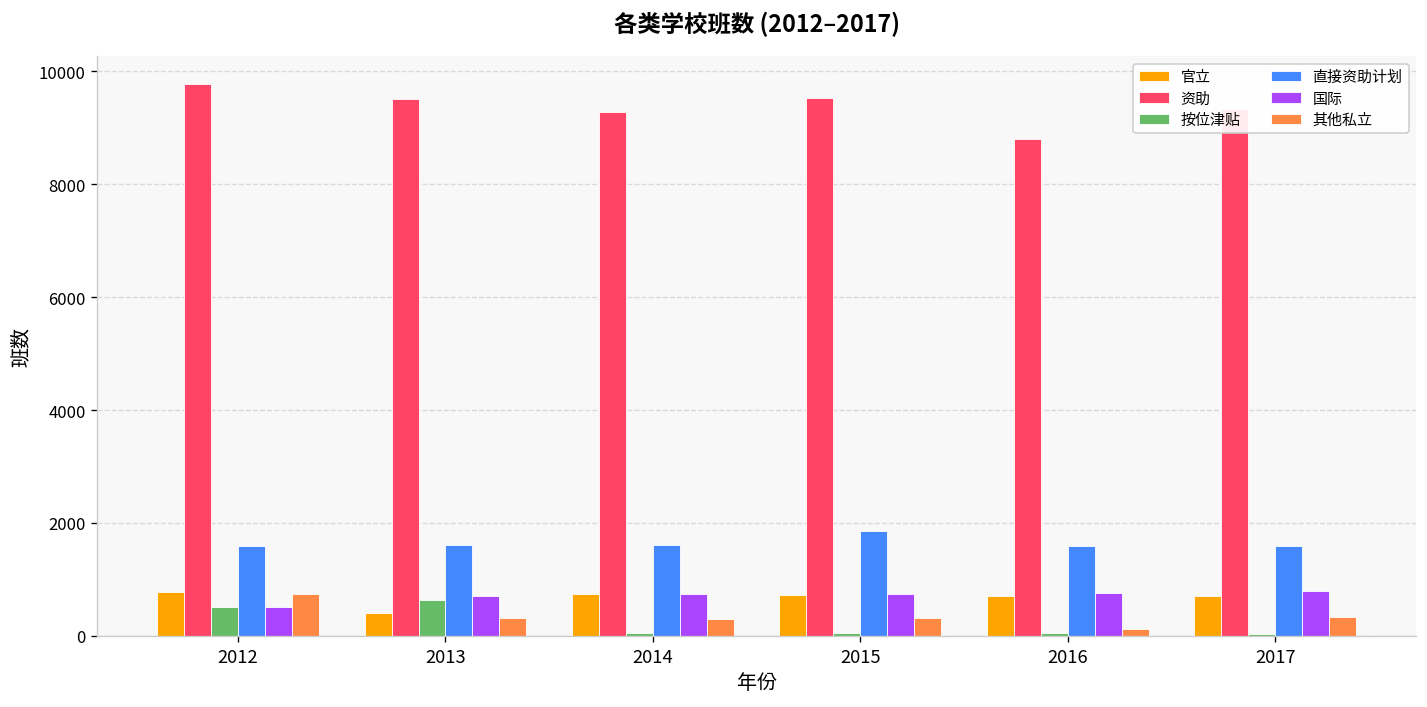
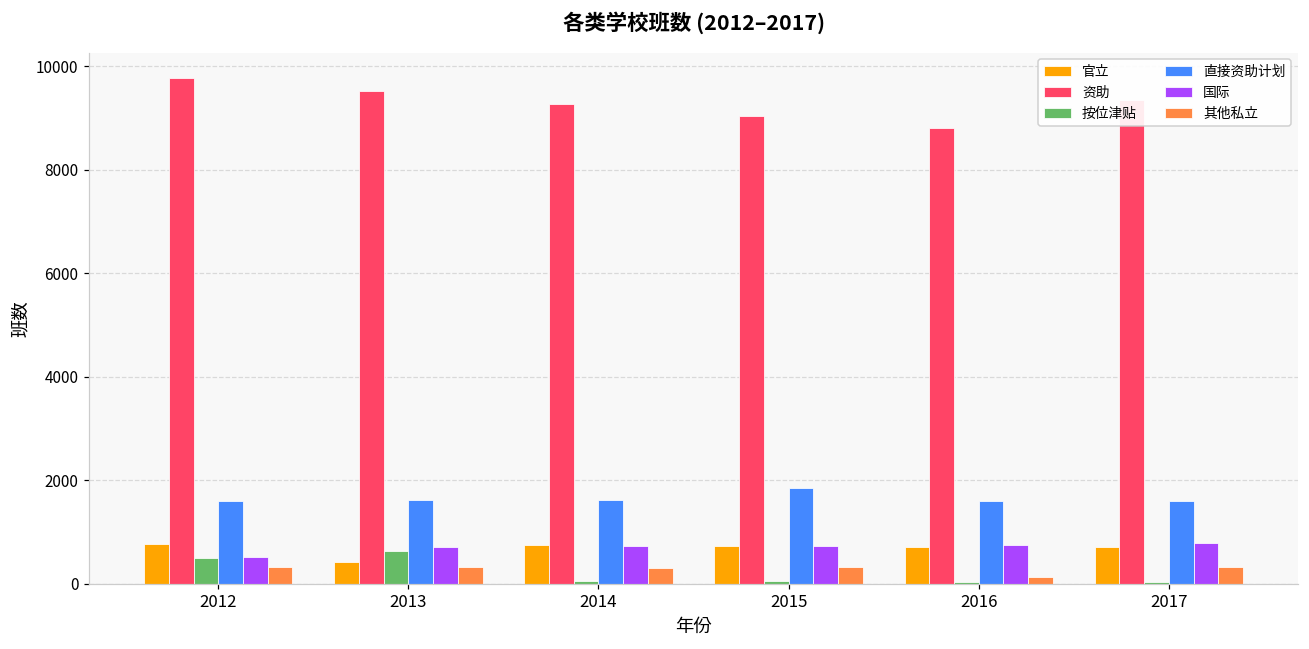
其他私立, 2012: 700 -> 300
资助, 2015: 9500 -> 9000
